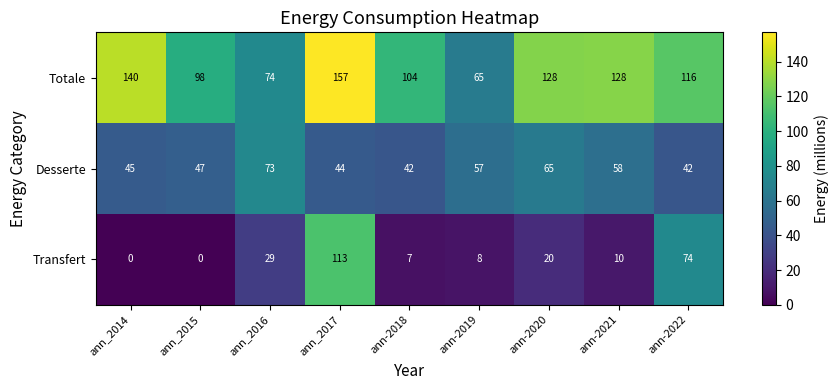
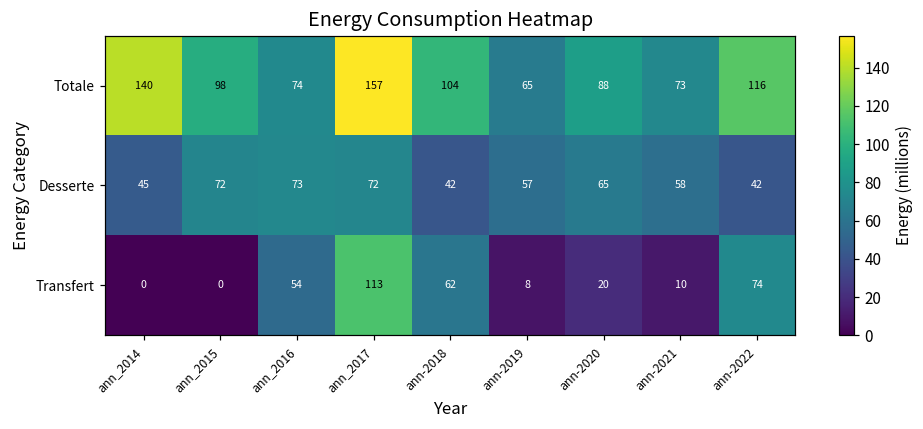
Totale, ann-2020: 128 -> 88
Totale, ann-2021: 128 -> 73
Desserte, ann_2015: 47 -> 72
Desserte, ann_2017: 44 -> 72
Transfert, ann_2016: 29 -> 54
Transfert, ann-2018: 7 -> 62
